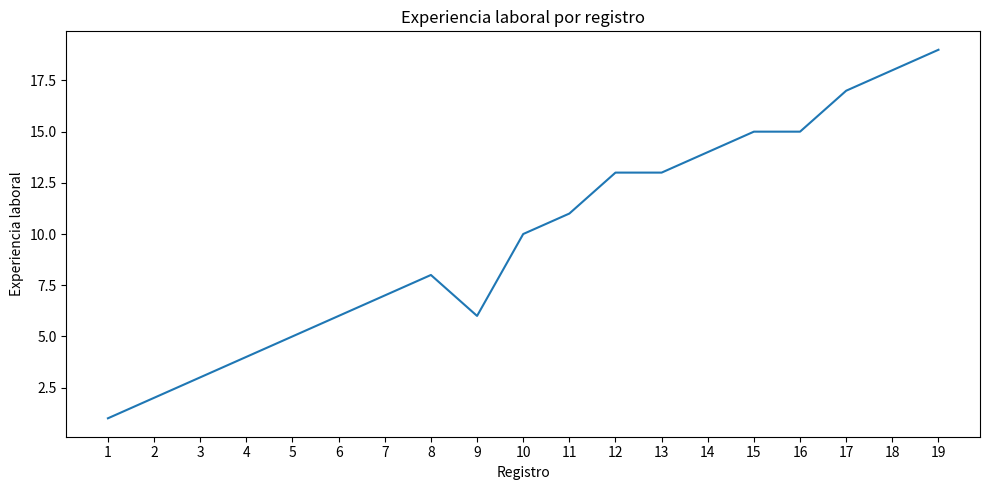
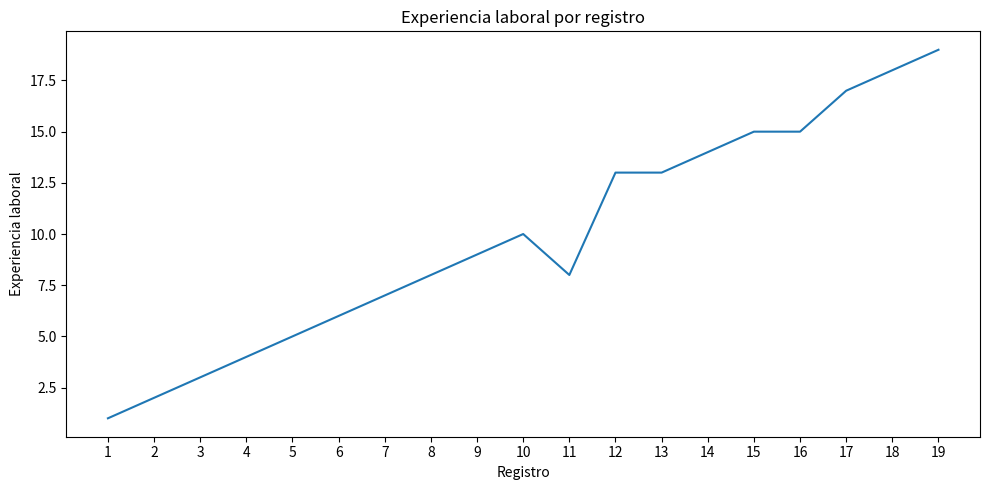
9: 6 -> 9
11: 11 -> 8
